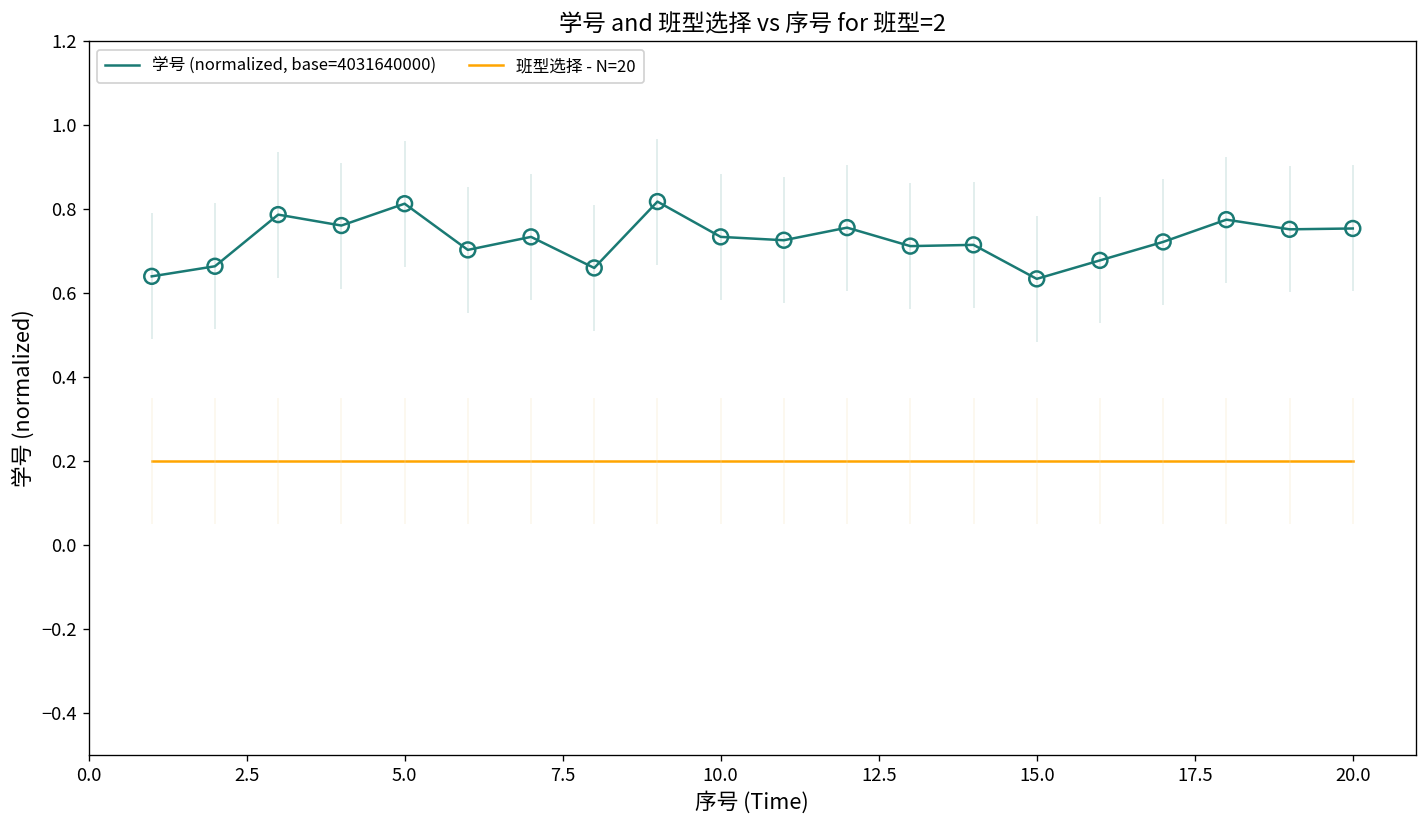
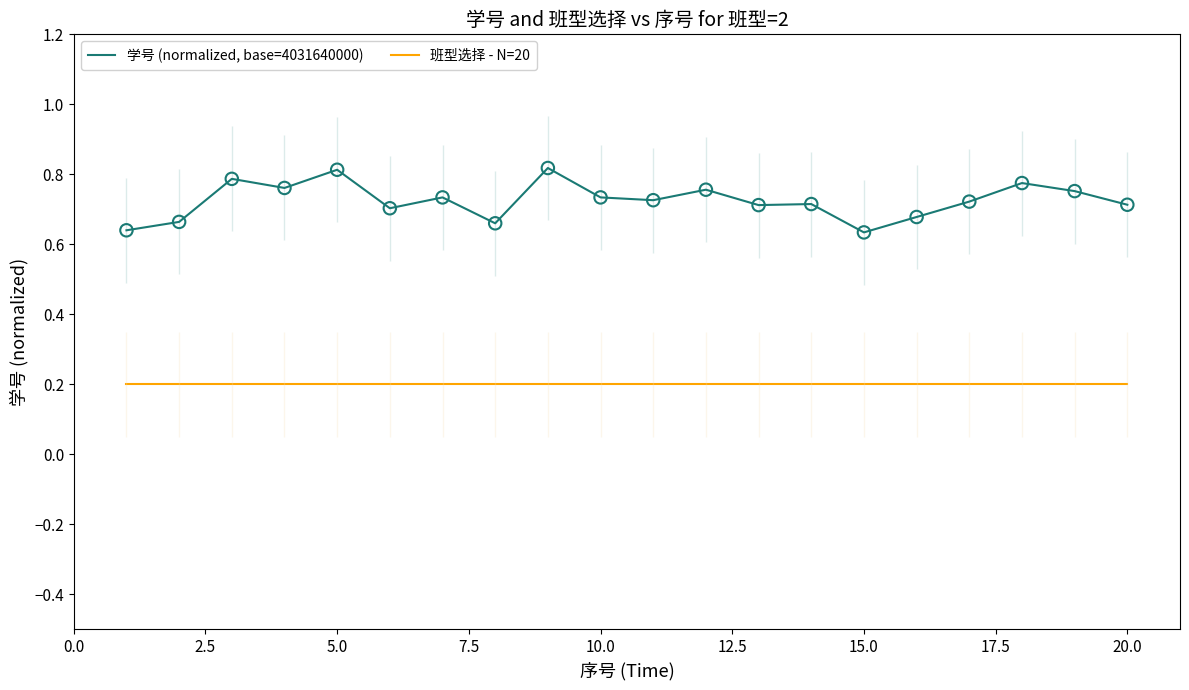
学号 (normalized, base=4031640000), 20.0: 0.75 -> 0.71
